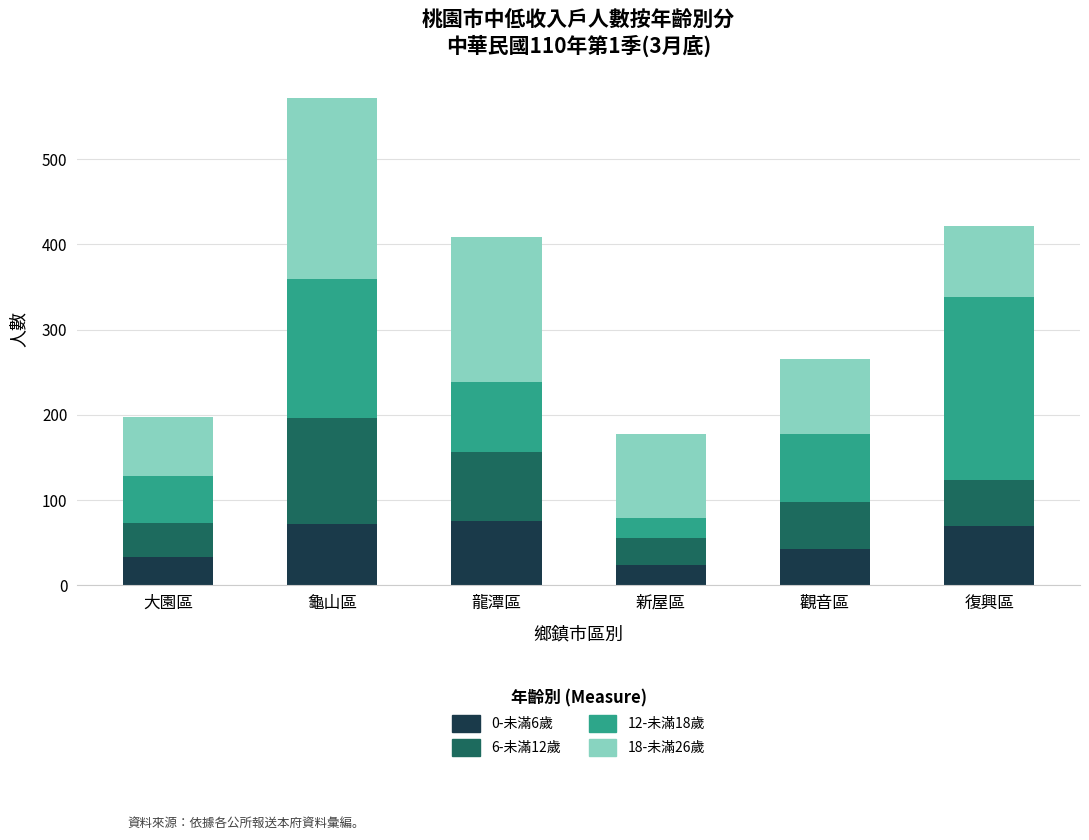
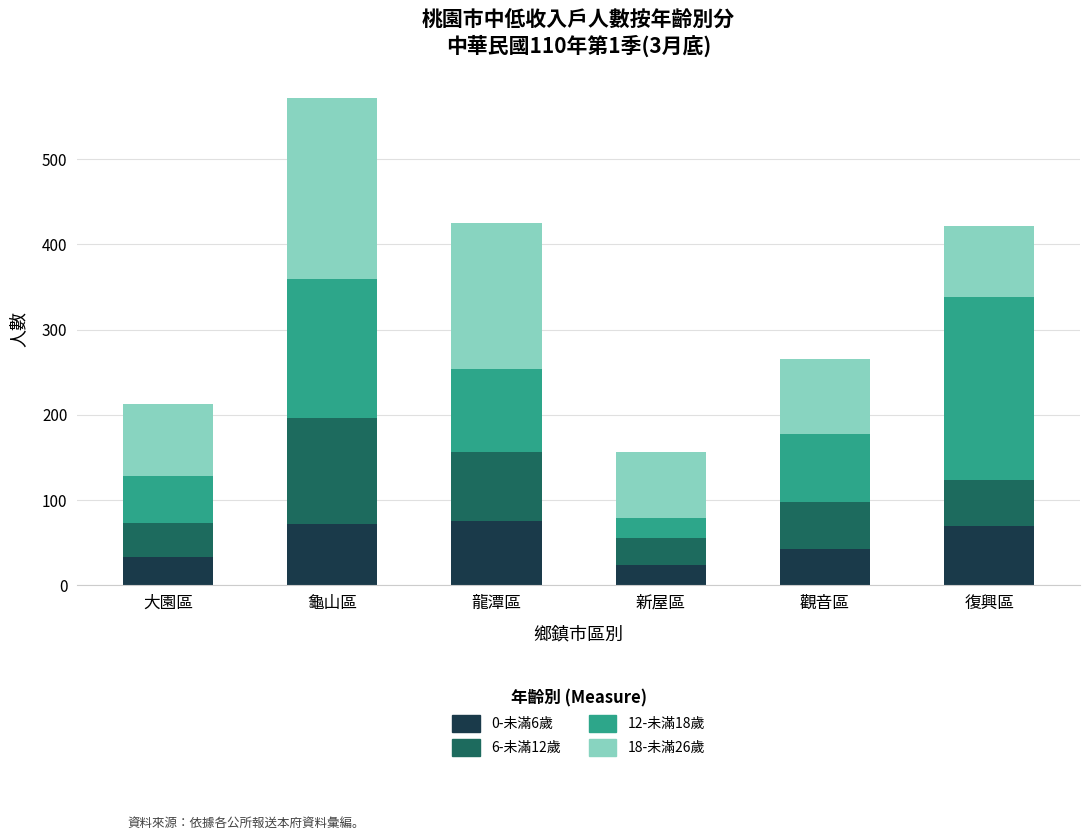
18-未滿26歲, 大園區: 70 -> 90
12-未滿18歲, 龍潭區: 80 -> 100
18-未滿26歲, 新屋區: 100 -> 80
